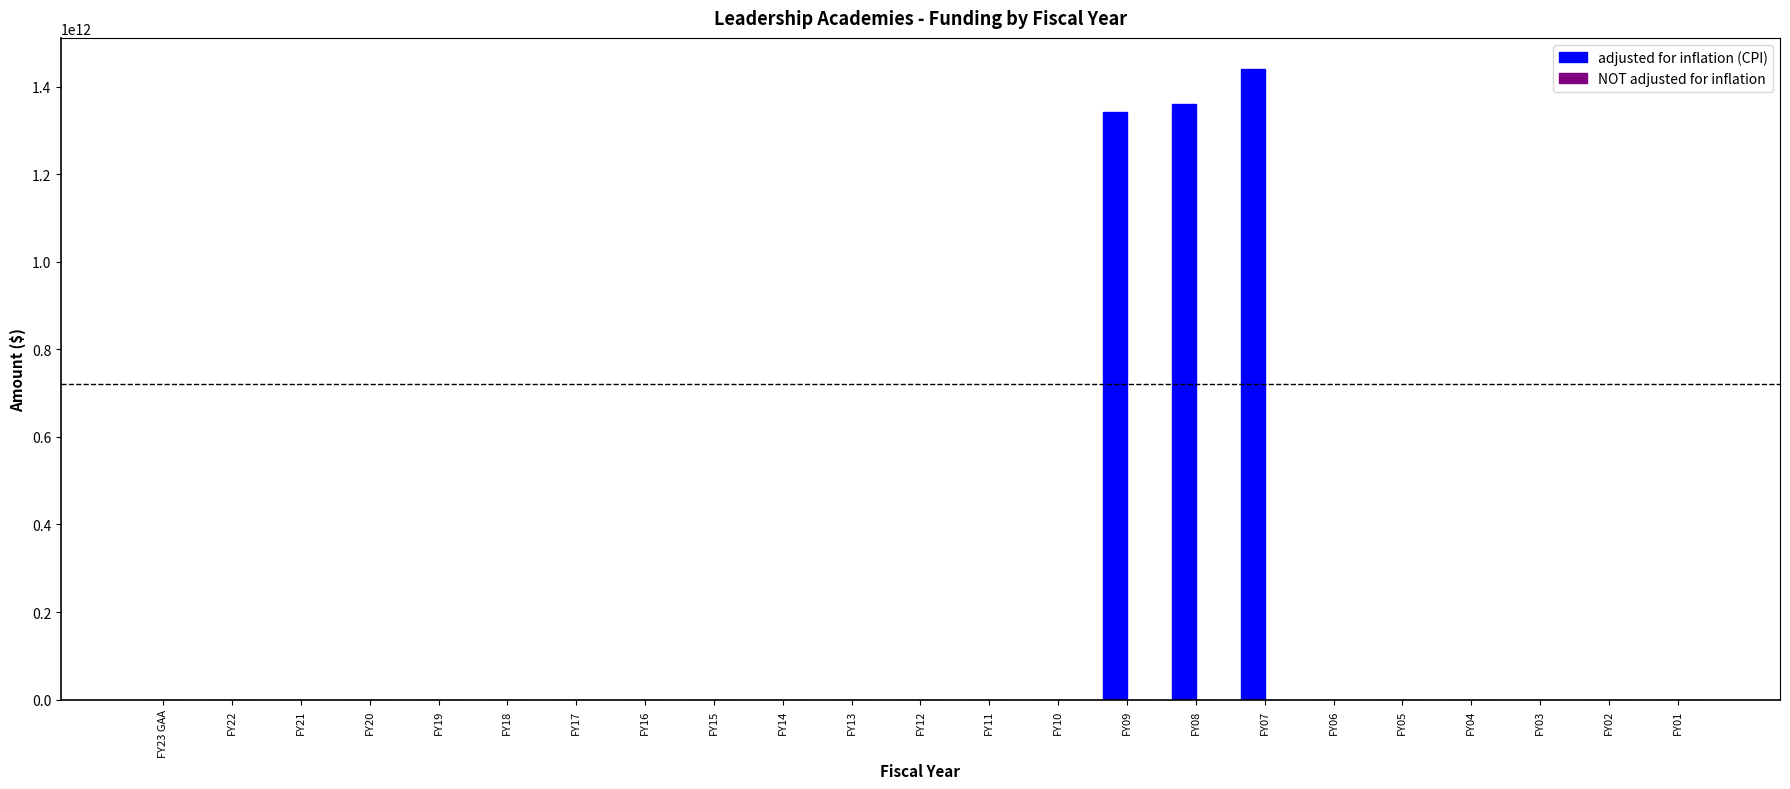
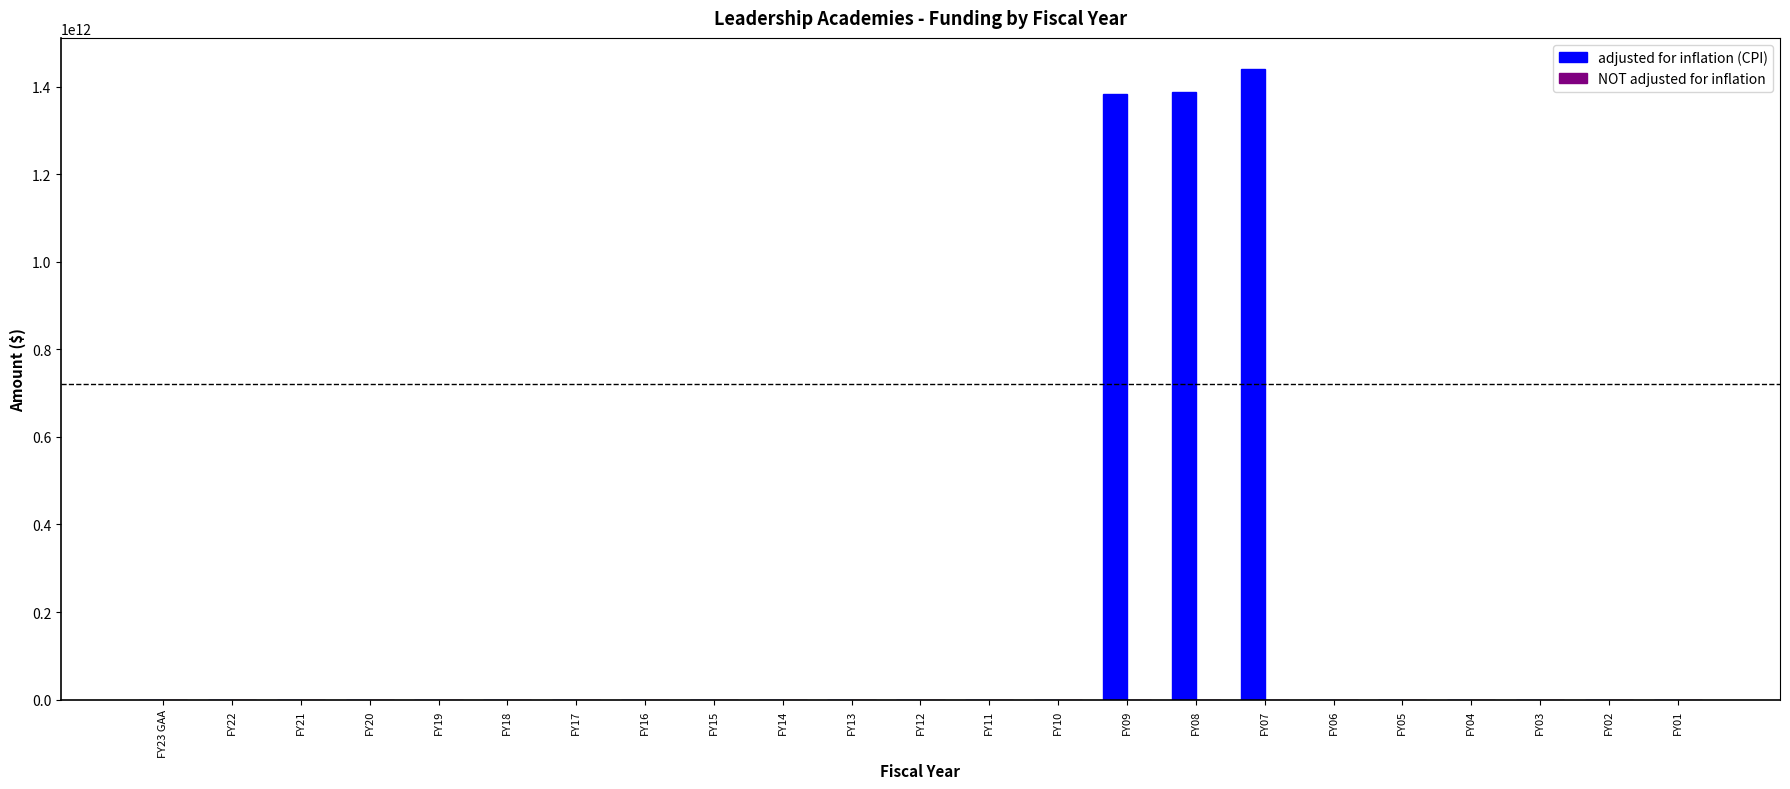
adjusted for inflation (CPI), FY09: 1340000000000 -> 1380000000000
adjusted for inflation (CPI), FY08: 1360000000000 -> 1390000000000
